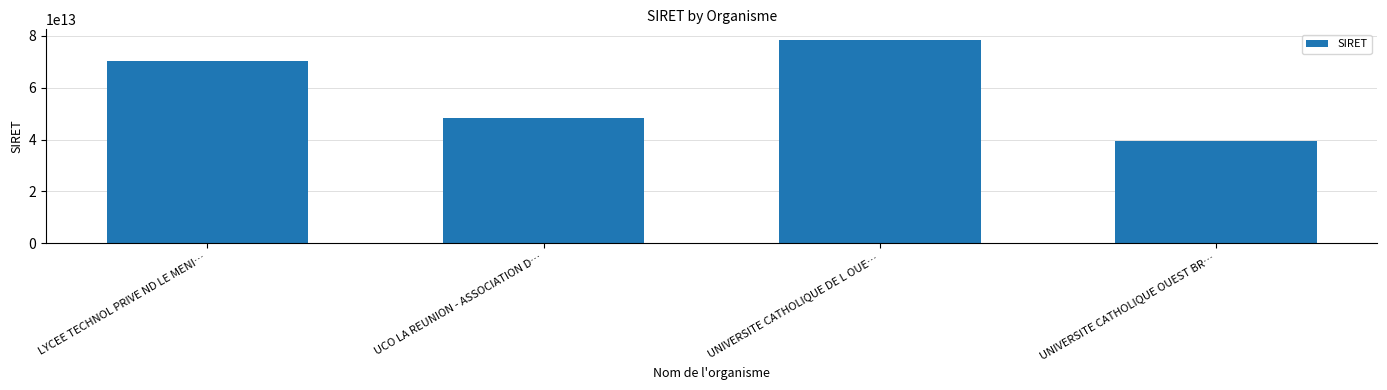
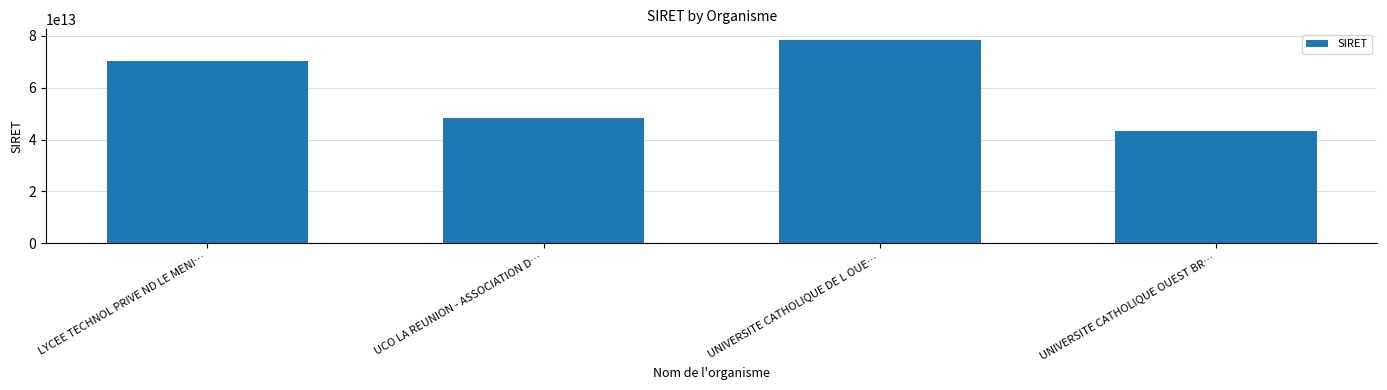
UNIVERSITE CATHOLIQUE OUEST BR…: 39000000000000 -> 43000000000000
